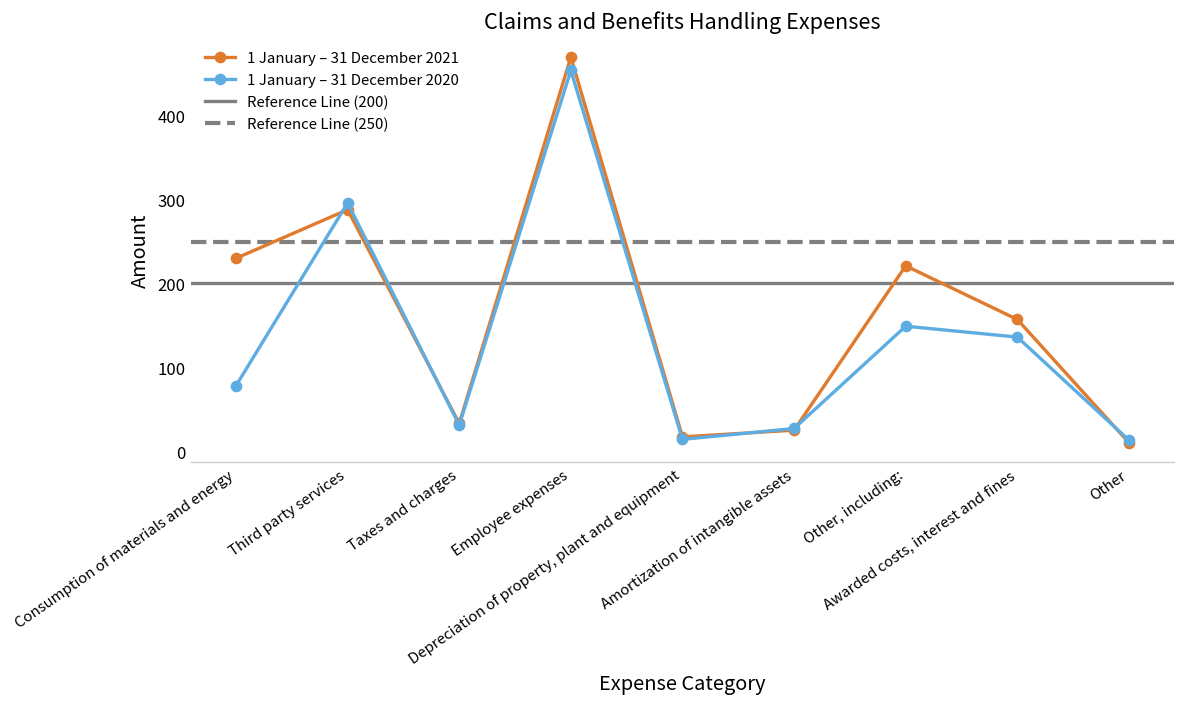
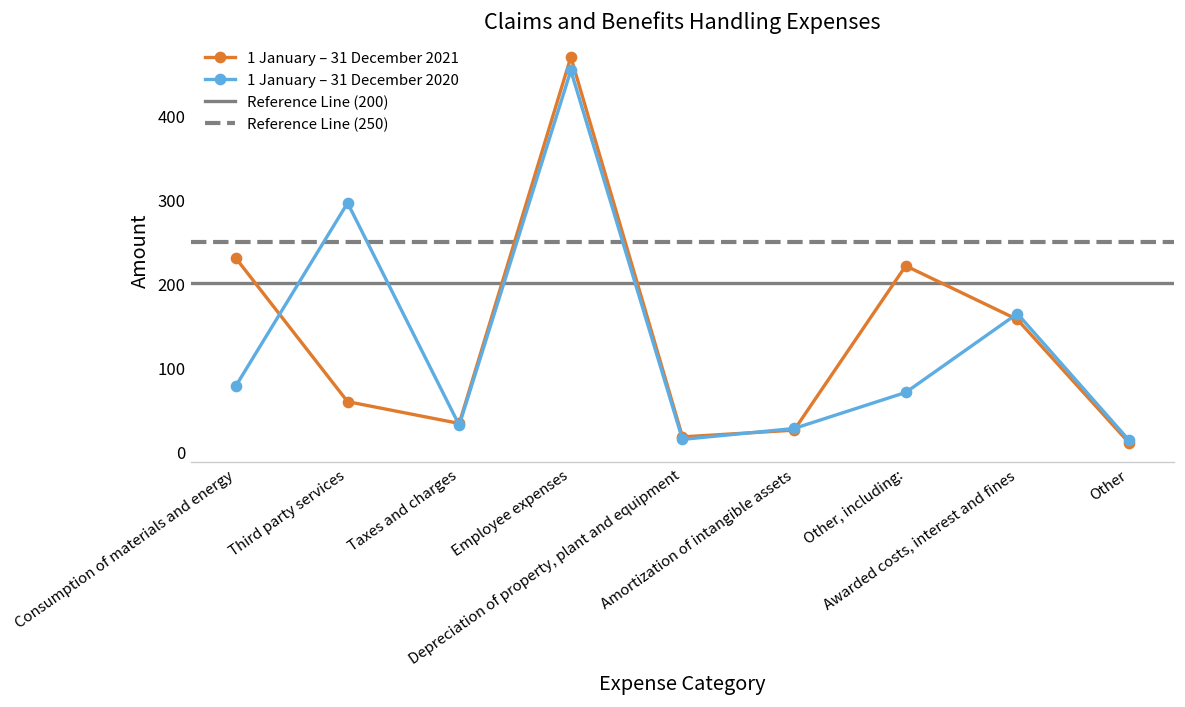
1 January – 31 December 2021, Third party services: 290 -> 60
1 January – 31 December 2020, Other, including:: 150 -> 70
1 January – 31 December 2020, Awarded costs, interest and fines: 140 -> 160
